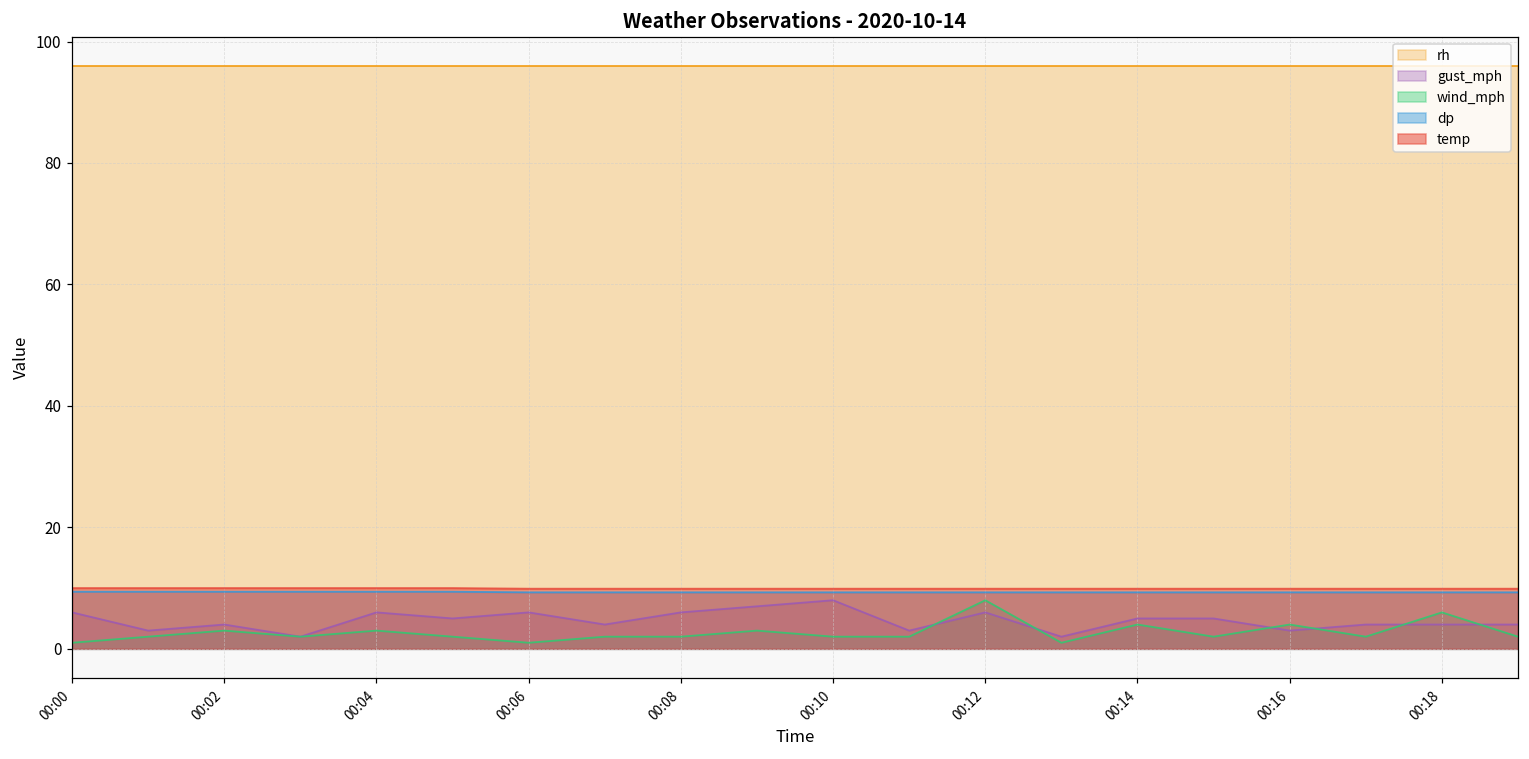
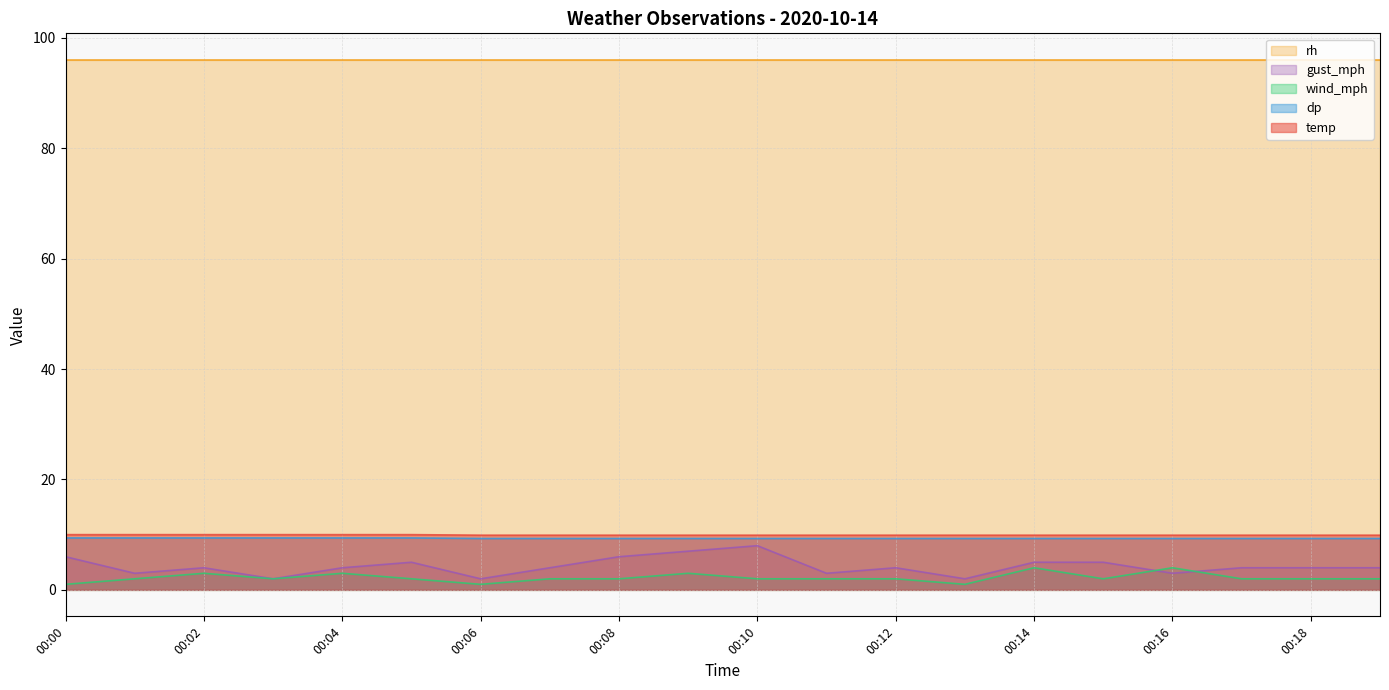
gust_mph, 00:04: 6 -> 4
gust_mph, 00:06: 6 -> 2
gust_mph, 00:12: 6 -> 4
wind_mph, 00:12: 8 -> 2
wind_mph, 00:18: 6 -> 2
